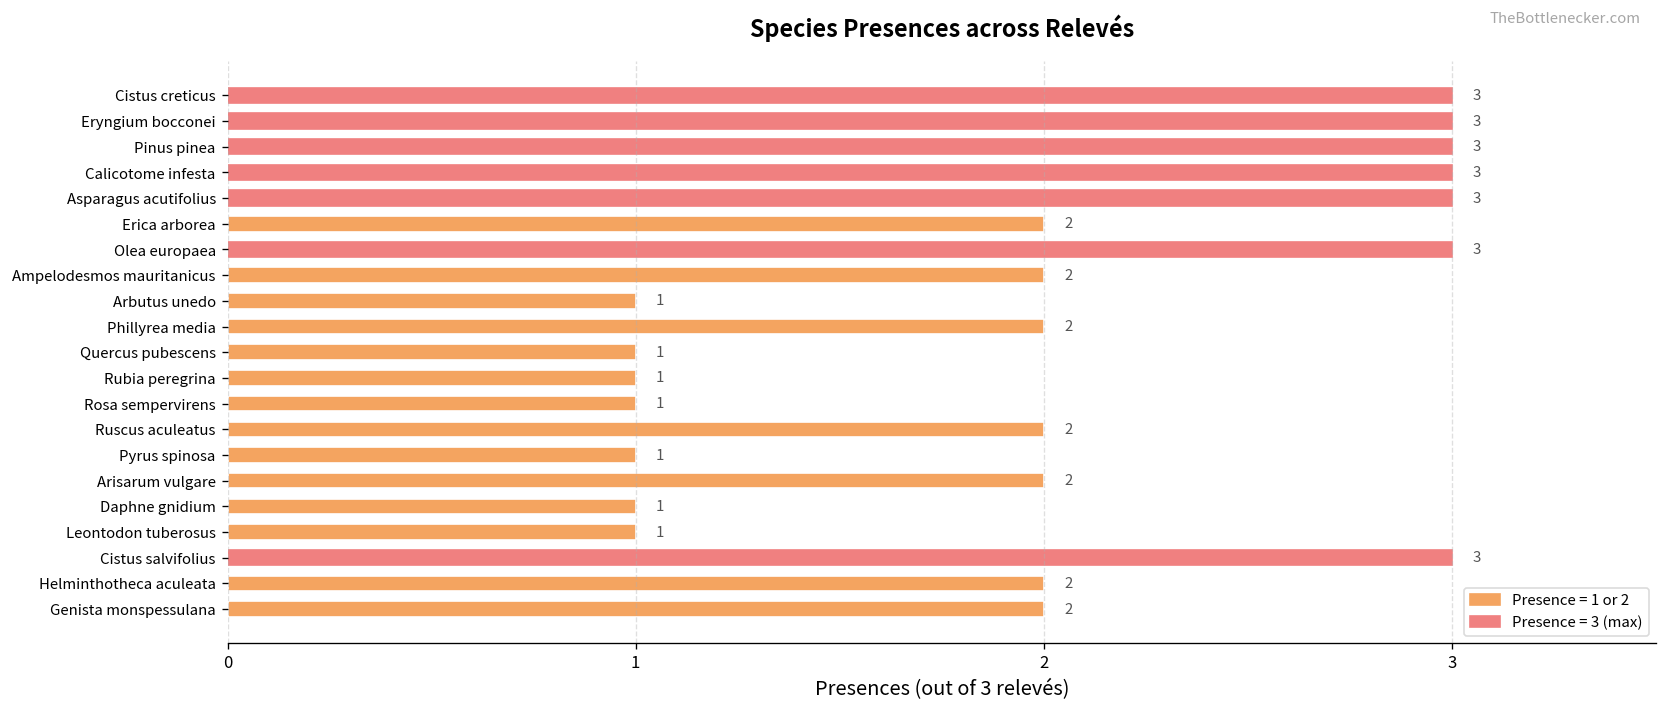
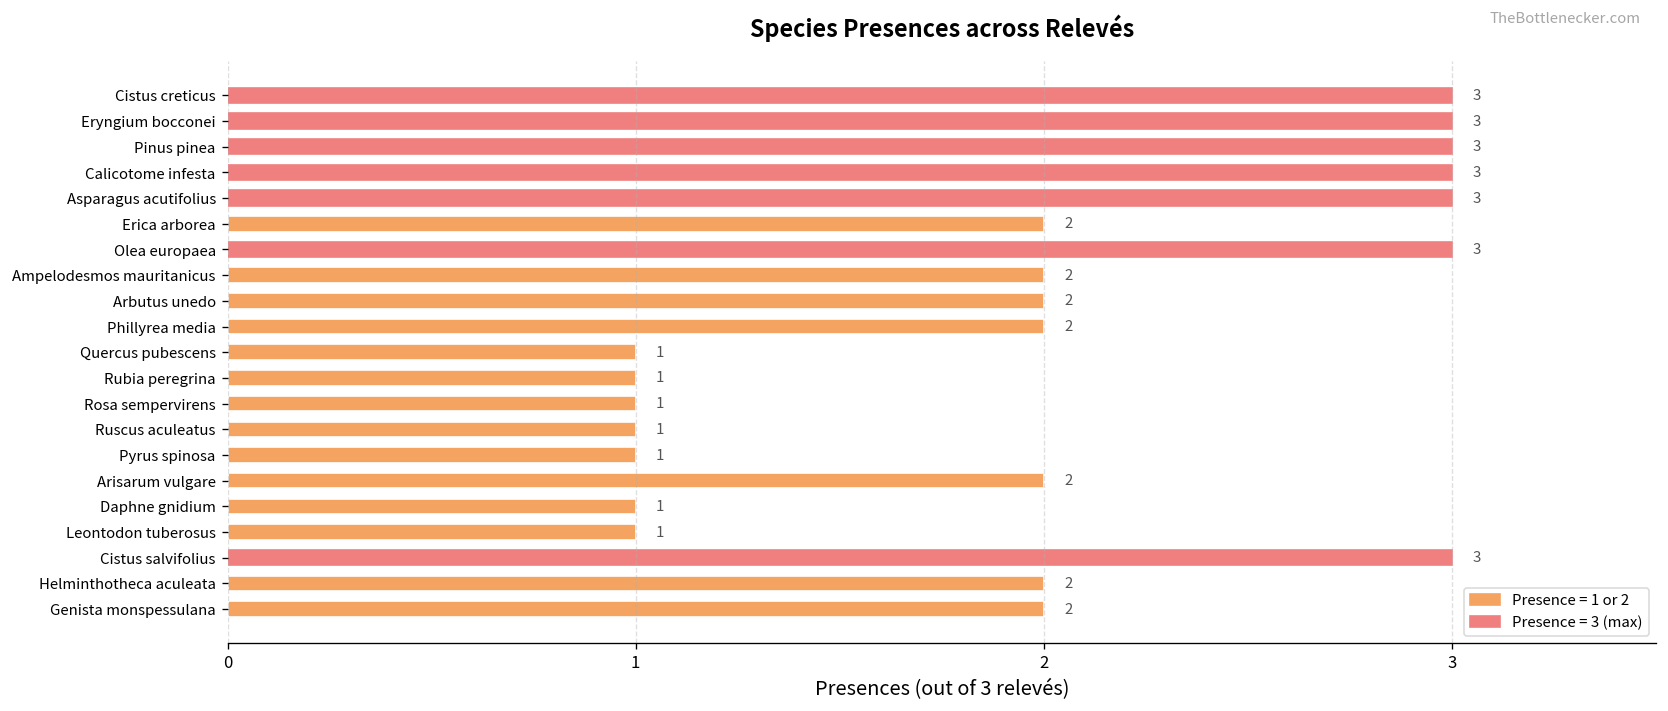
Arbutus unedo: 1 -> 2
Ruscus aculeatus: 2 -> 1
